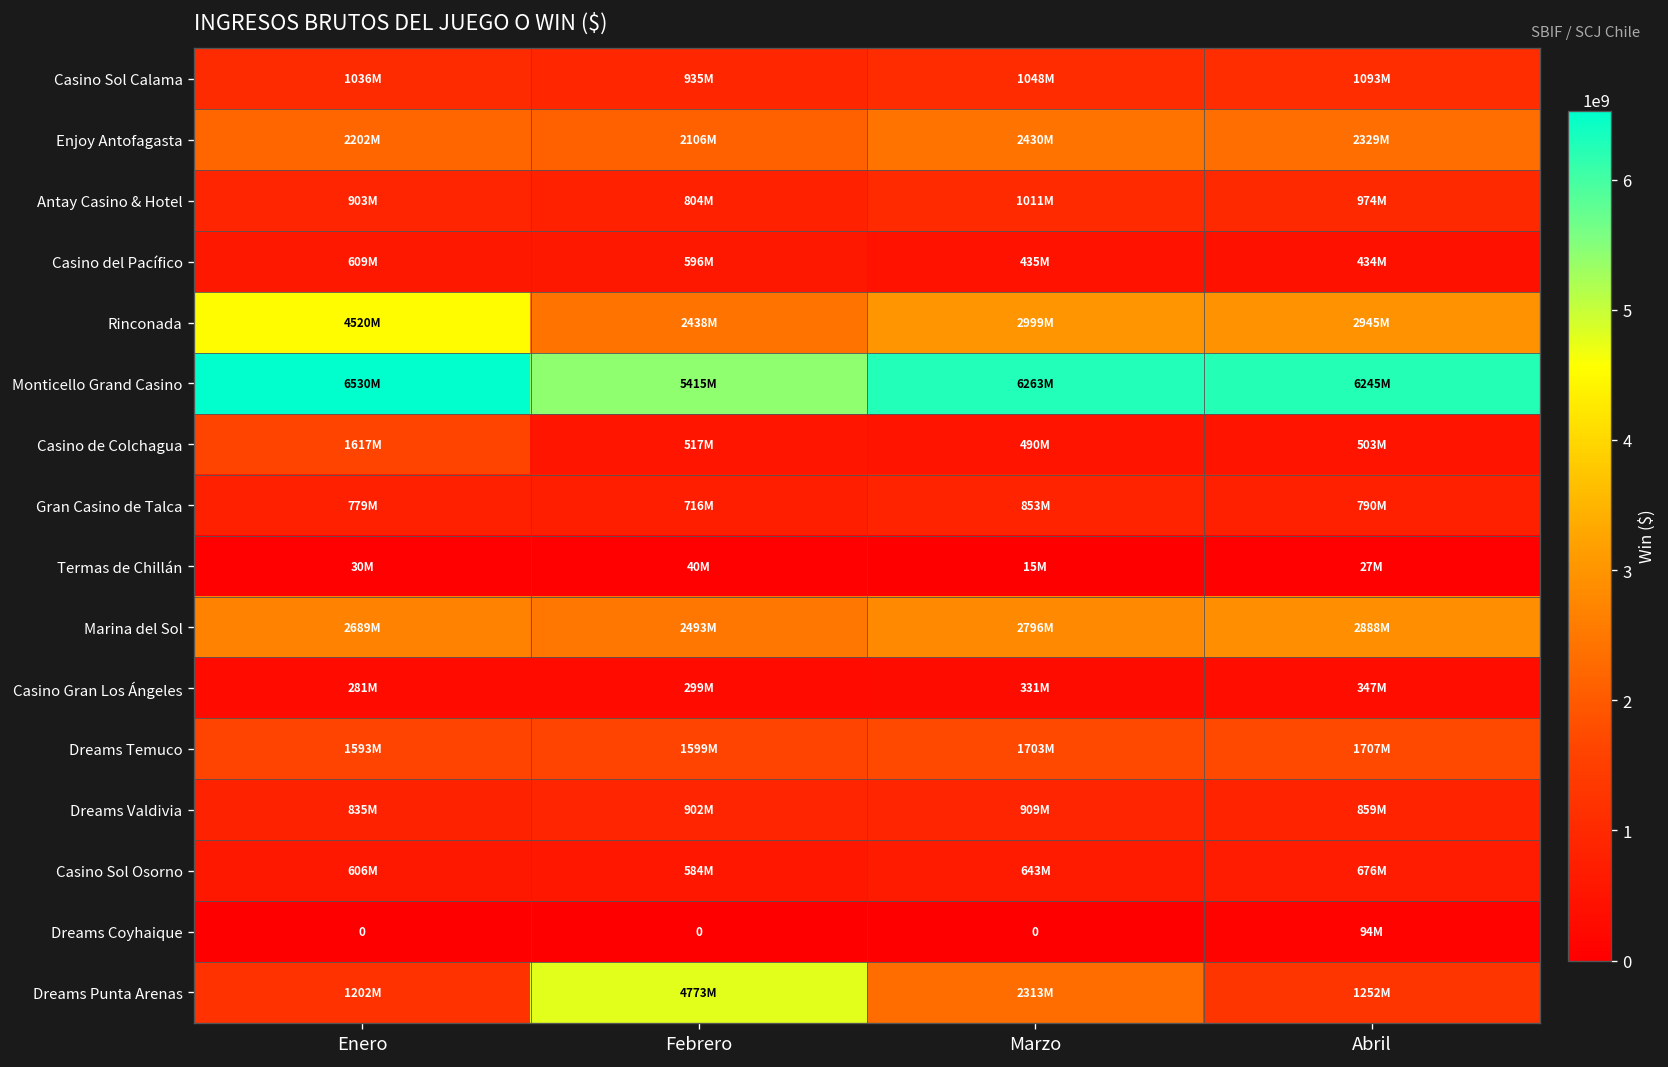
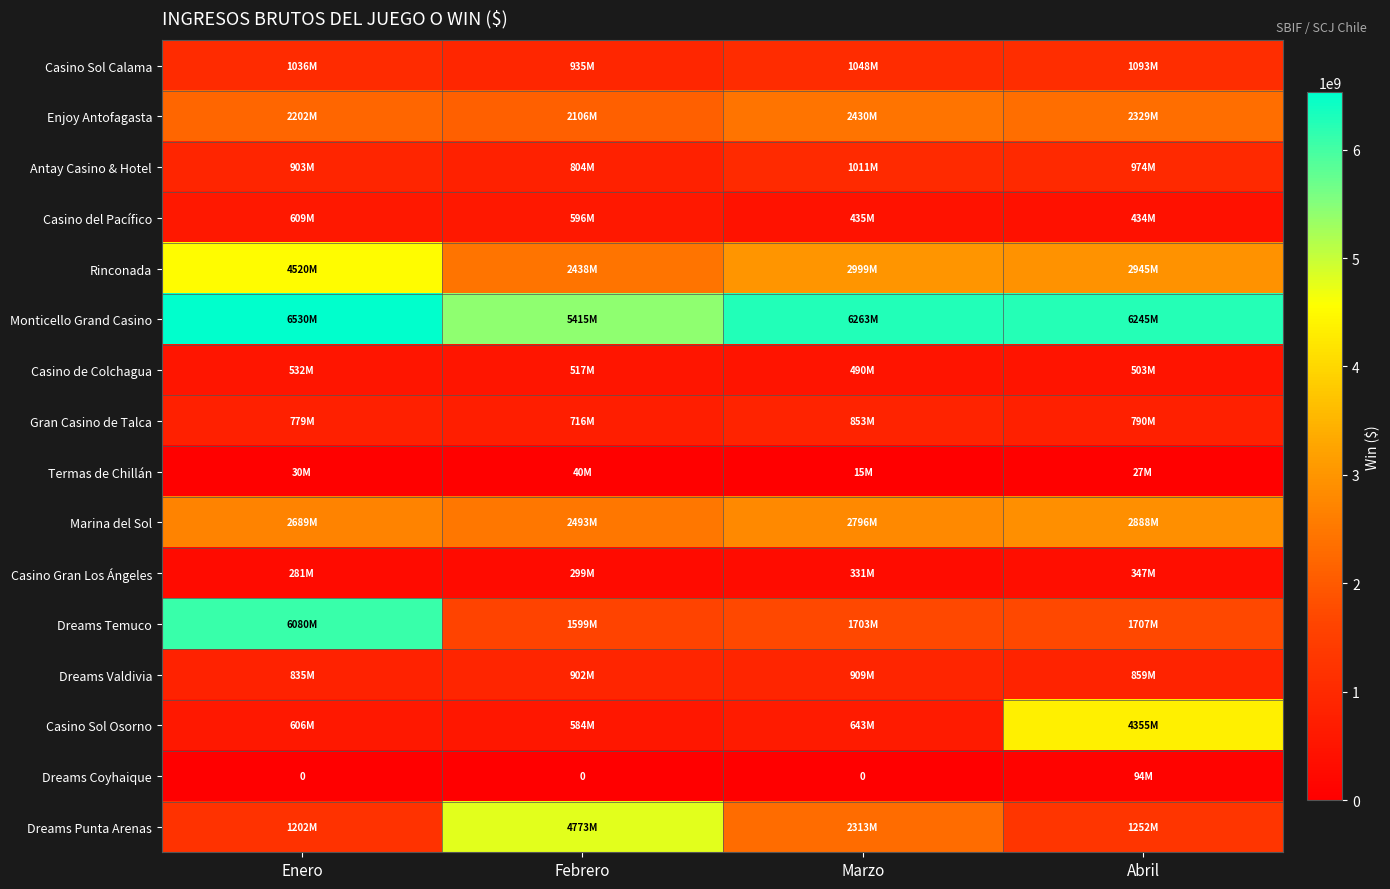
Casino de Colchagua, Enero: 1617M -> 532M
Dreams Temuco, Enero: 1593M -> 6080M
Casino Sol Osorno, Abril: 676M -> 4355M
